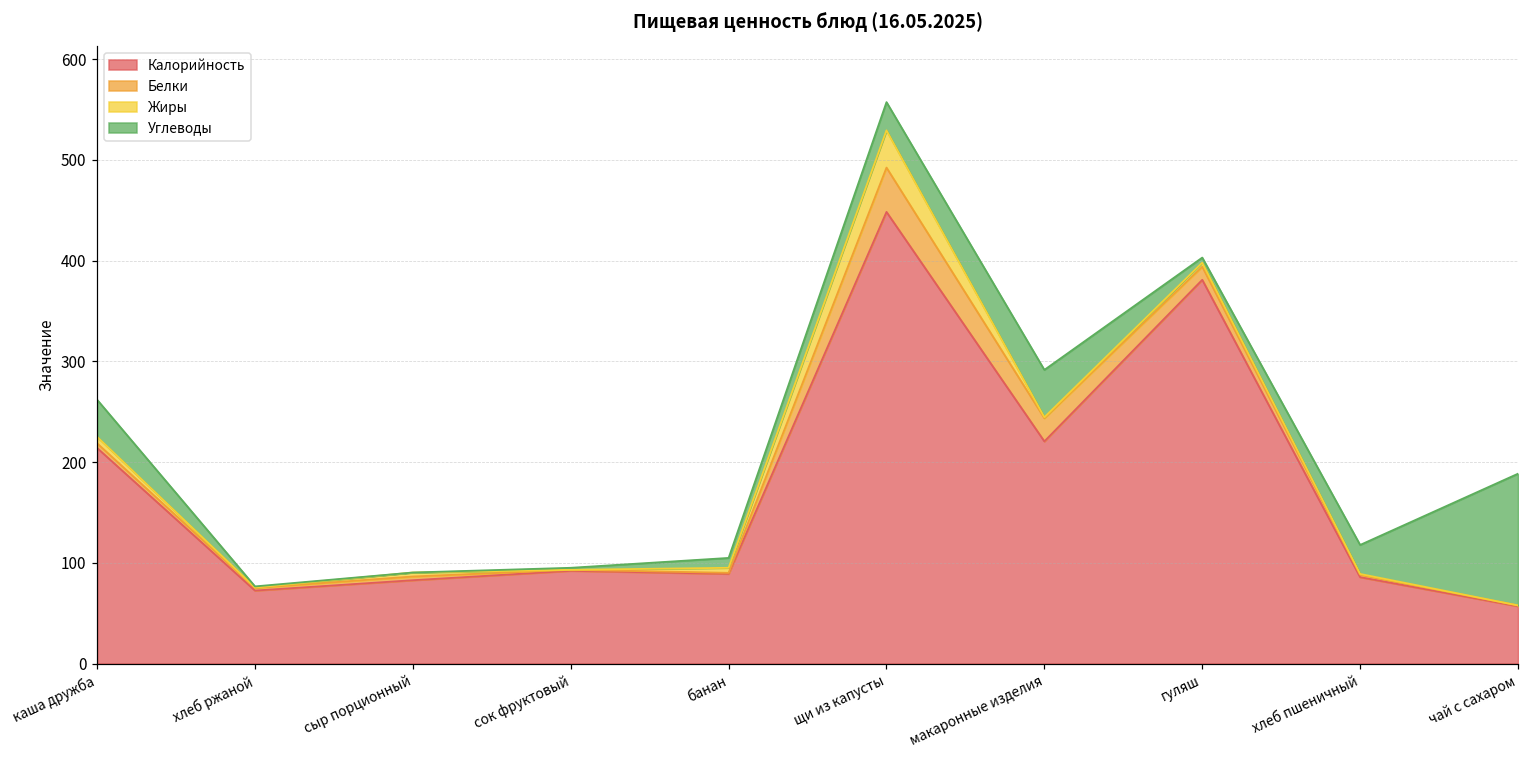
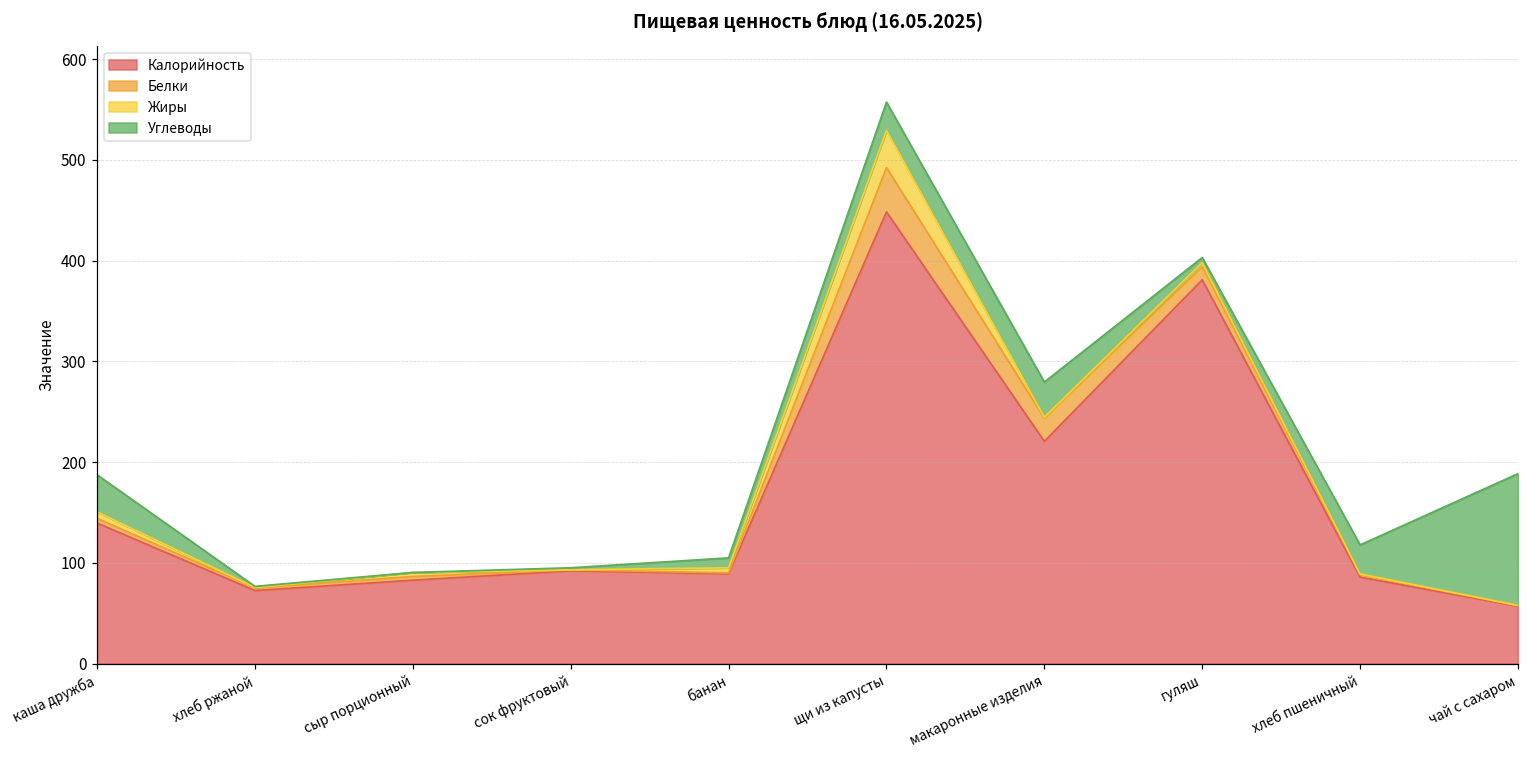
Калорийность, каша дружба: 210 -> 140
Углеводы, макаронные изделия: 50 -> 30
